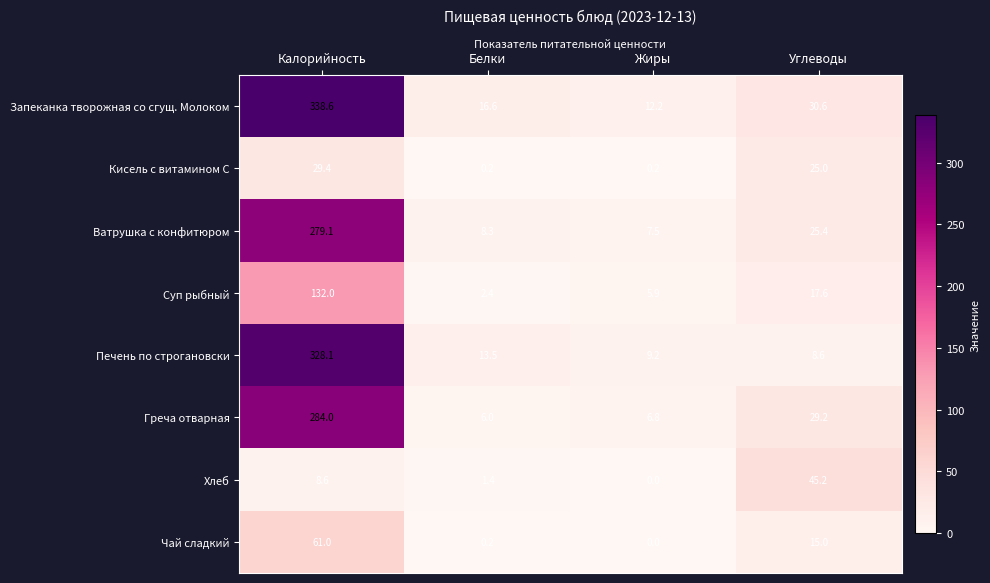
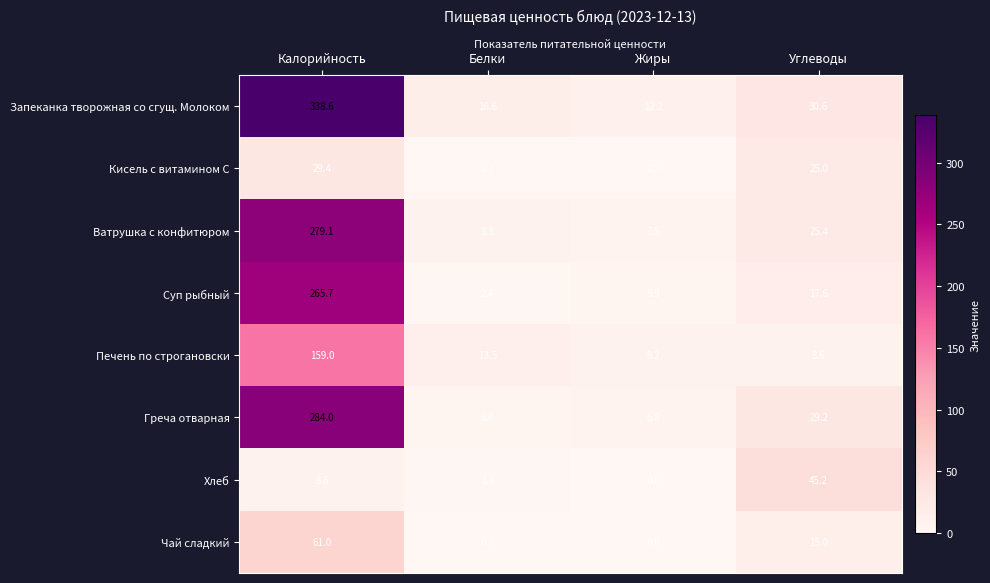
Суп рыбный, Калорийность: 132.0 -> 265.7
Печень по строгановски, Калорийность: 328.1 -> 159.0
